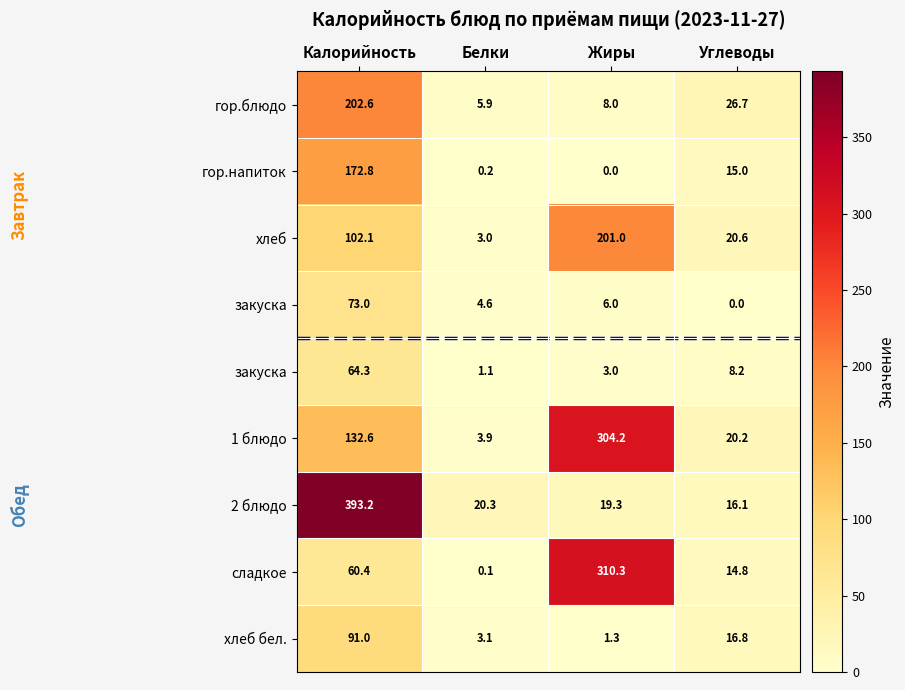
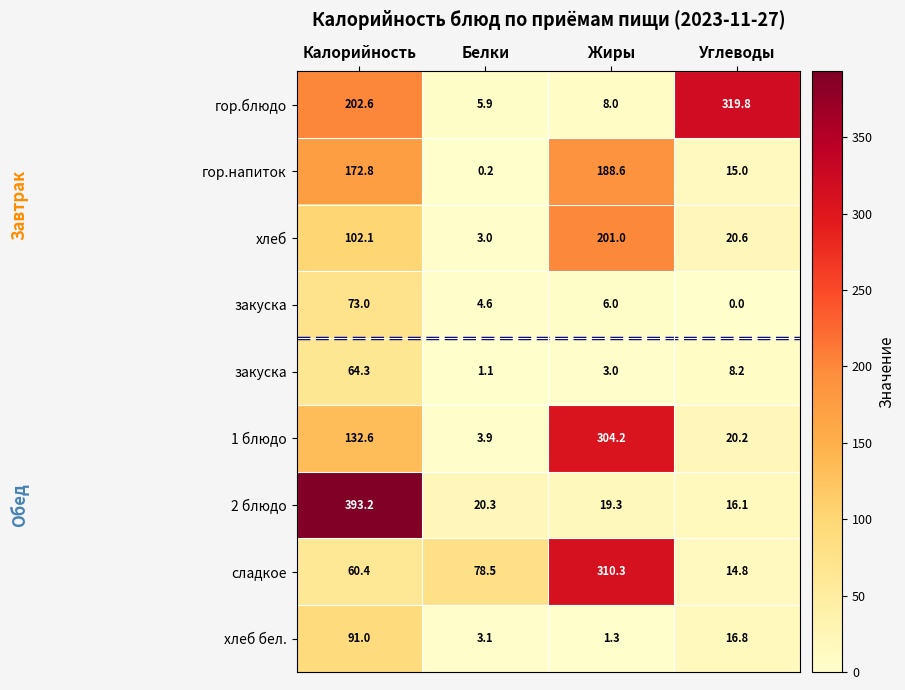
гор.блюдо, Углеводы: 26.7 -> 319.8
гор.напиток, Жиры: 0.0 -> 188.6
сладкое, Белки: 0.1 -> 78.5
